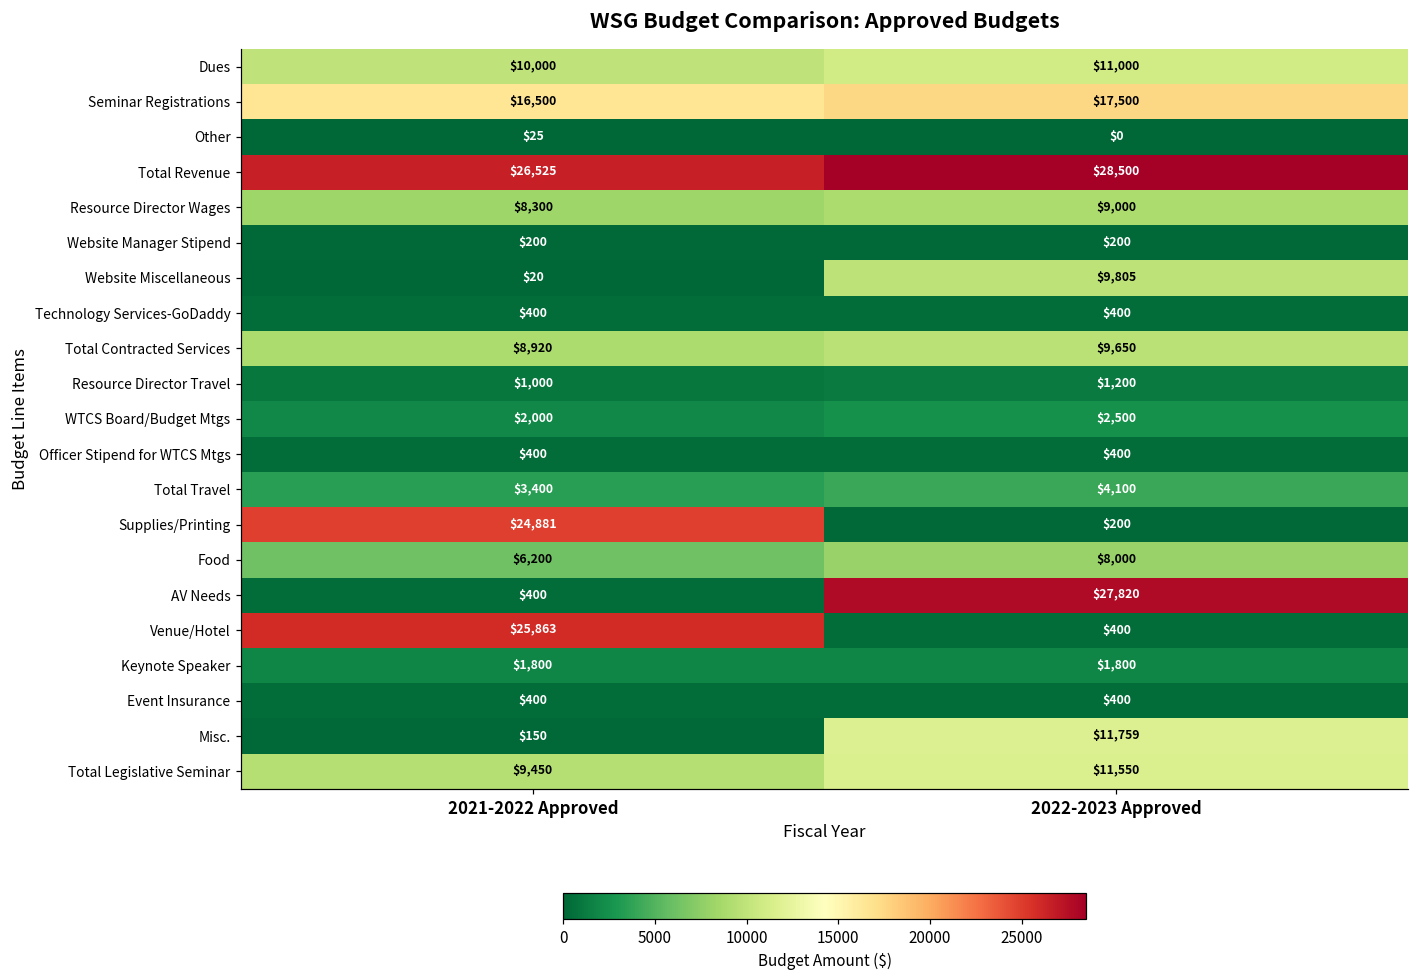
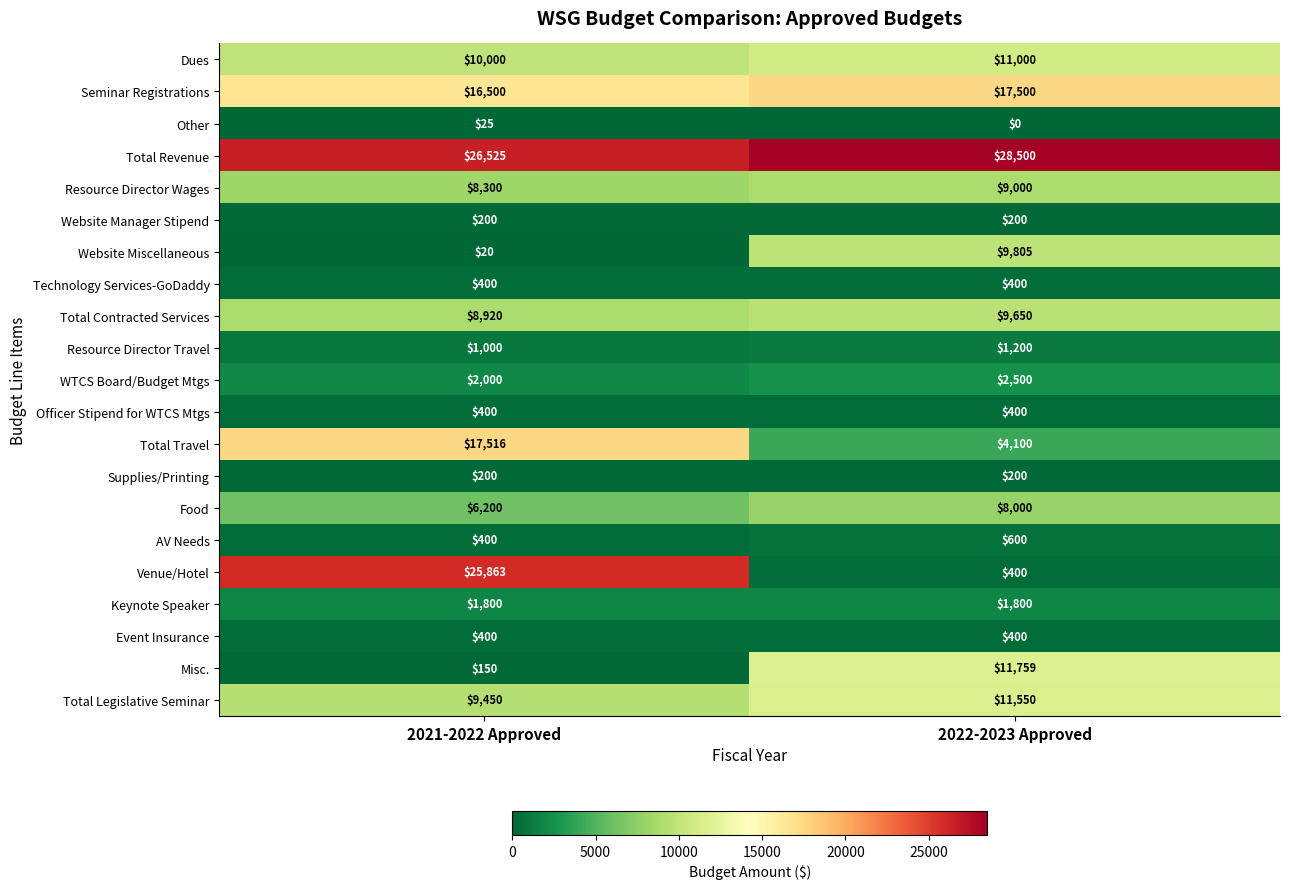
Total Travel, 2021-2022 Approved: $3,400 -> $17,516
Supplies/Printing, 2021-2022 Approved: $24,881 -> $200
AV Needs, 2022-2023 Approved: $27,820 -> $600
